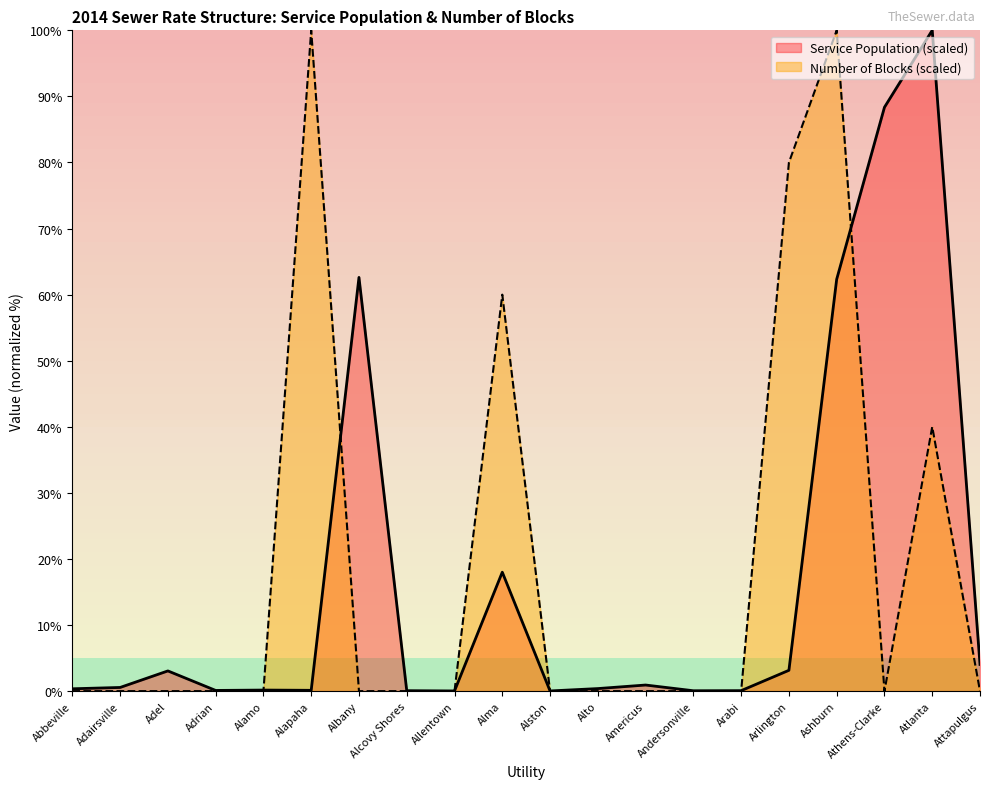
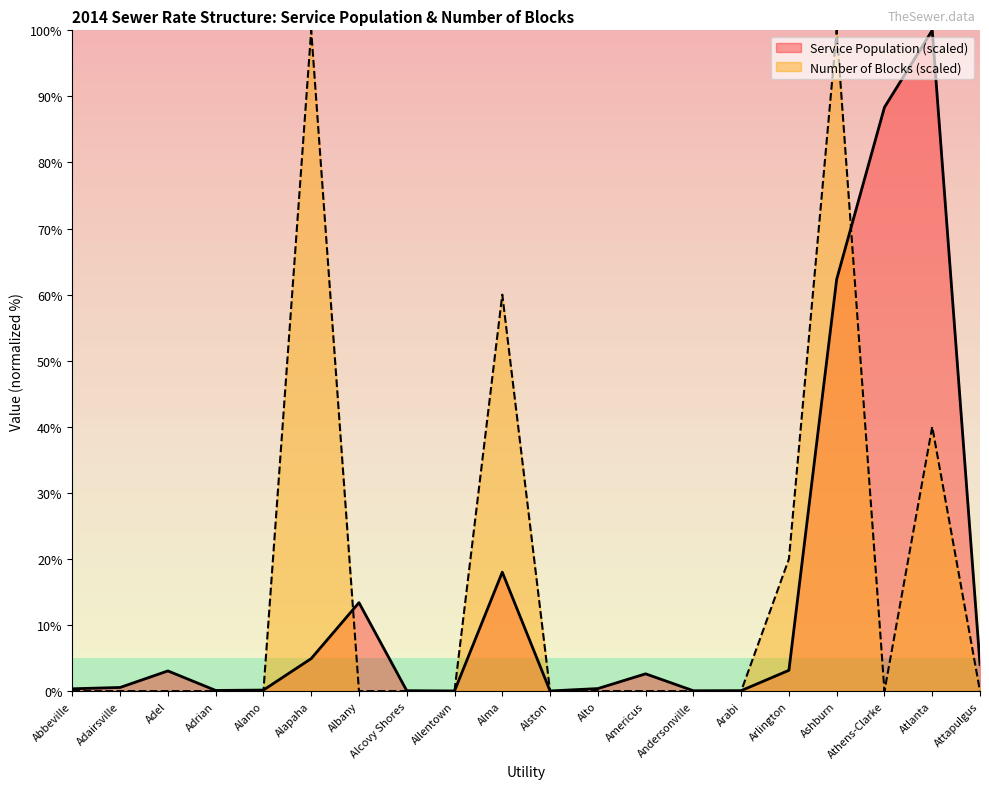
Service Population (scaled), Alapaha: 0% -> 5%
Service Population (scaled), Albany: 63% -> 13%
Service Population (scaled), Americus: 1% -> 3%
Number of Blocks (scaled), Arlington: 80% -> 20%
